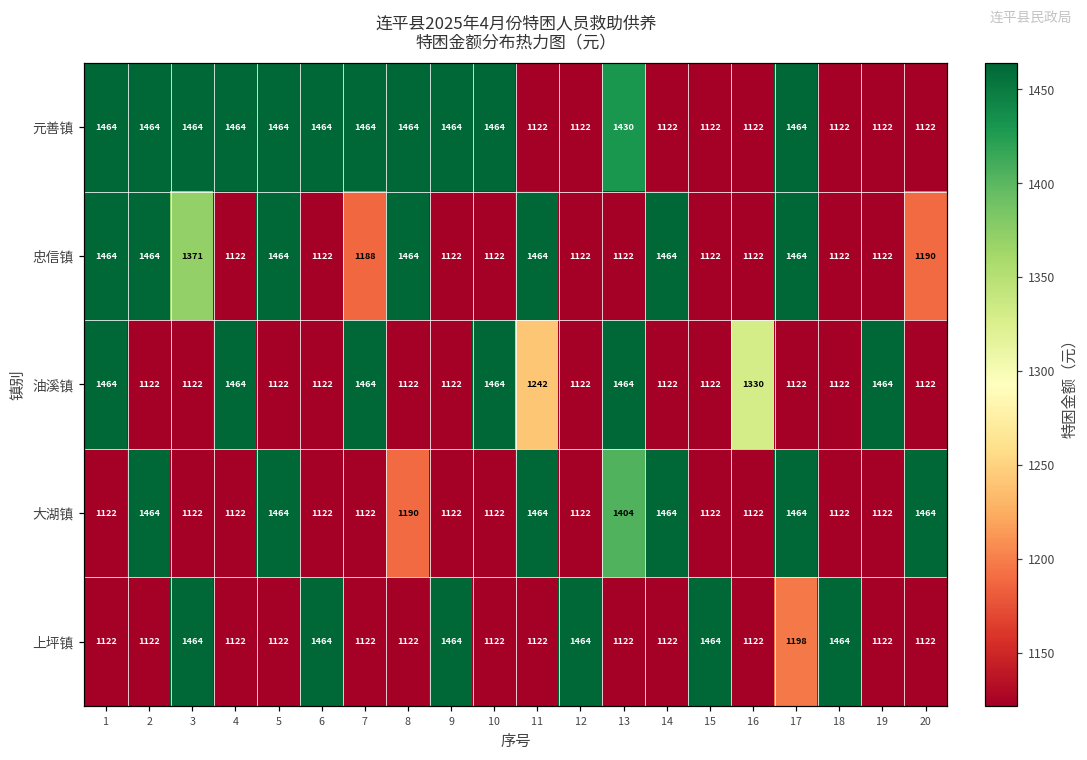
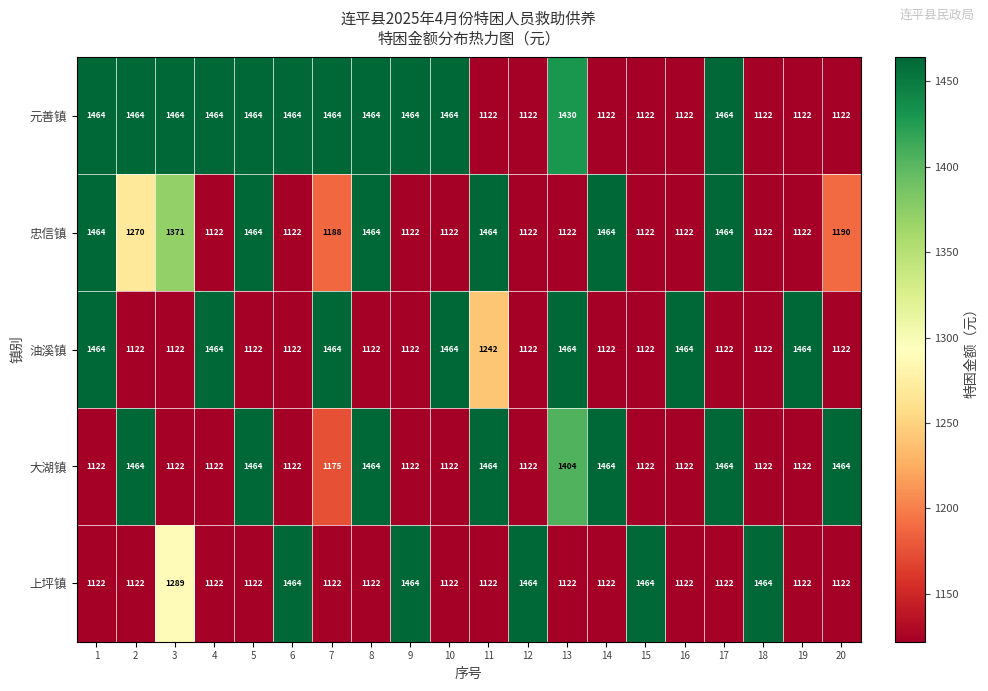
忠信镇, 2: 1464 -> 1270
油溪镇, 16: 1330 -> 1464
大湖镇, 7: 1122 -> 1175
大湖镇, 8: 1190 -> 1464
上坪镇, 3: 1464 -> 1289
上坪镇, 17: 1198 -> 1122
